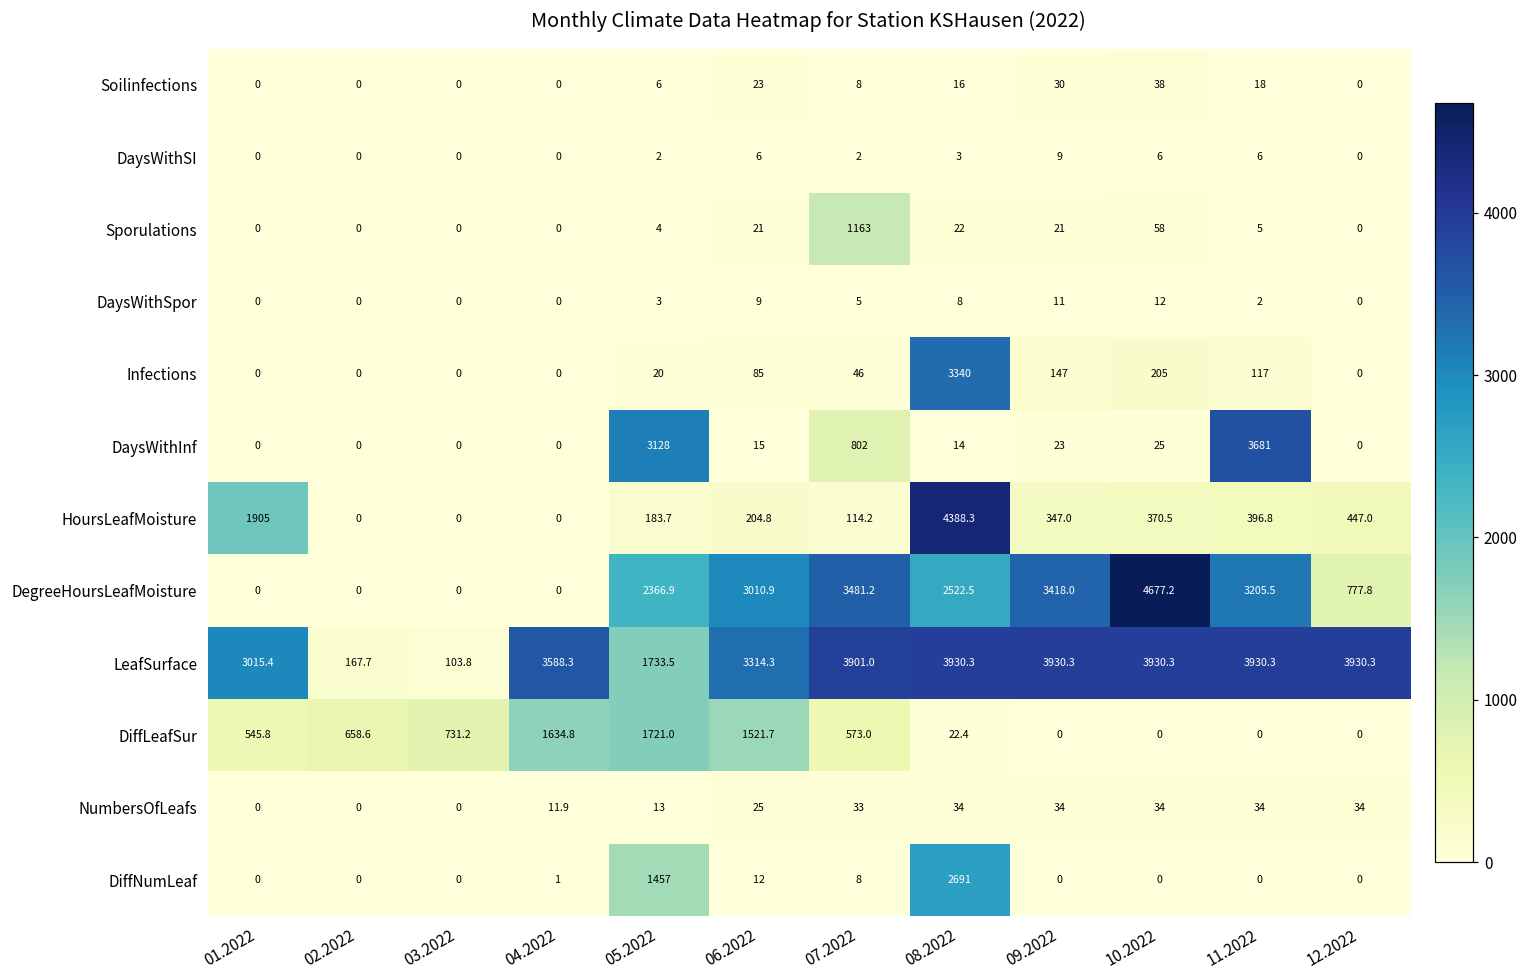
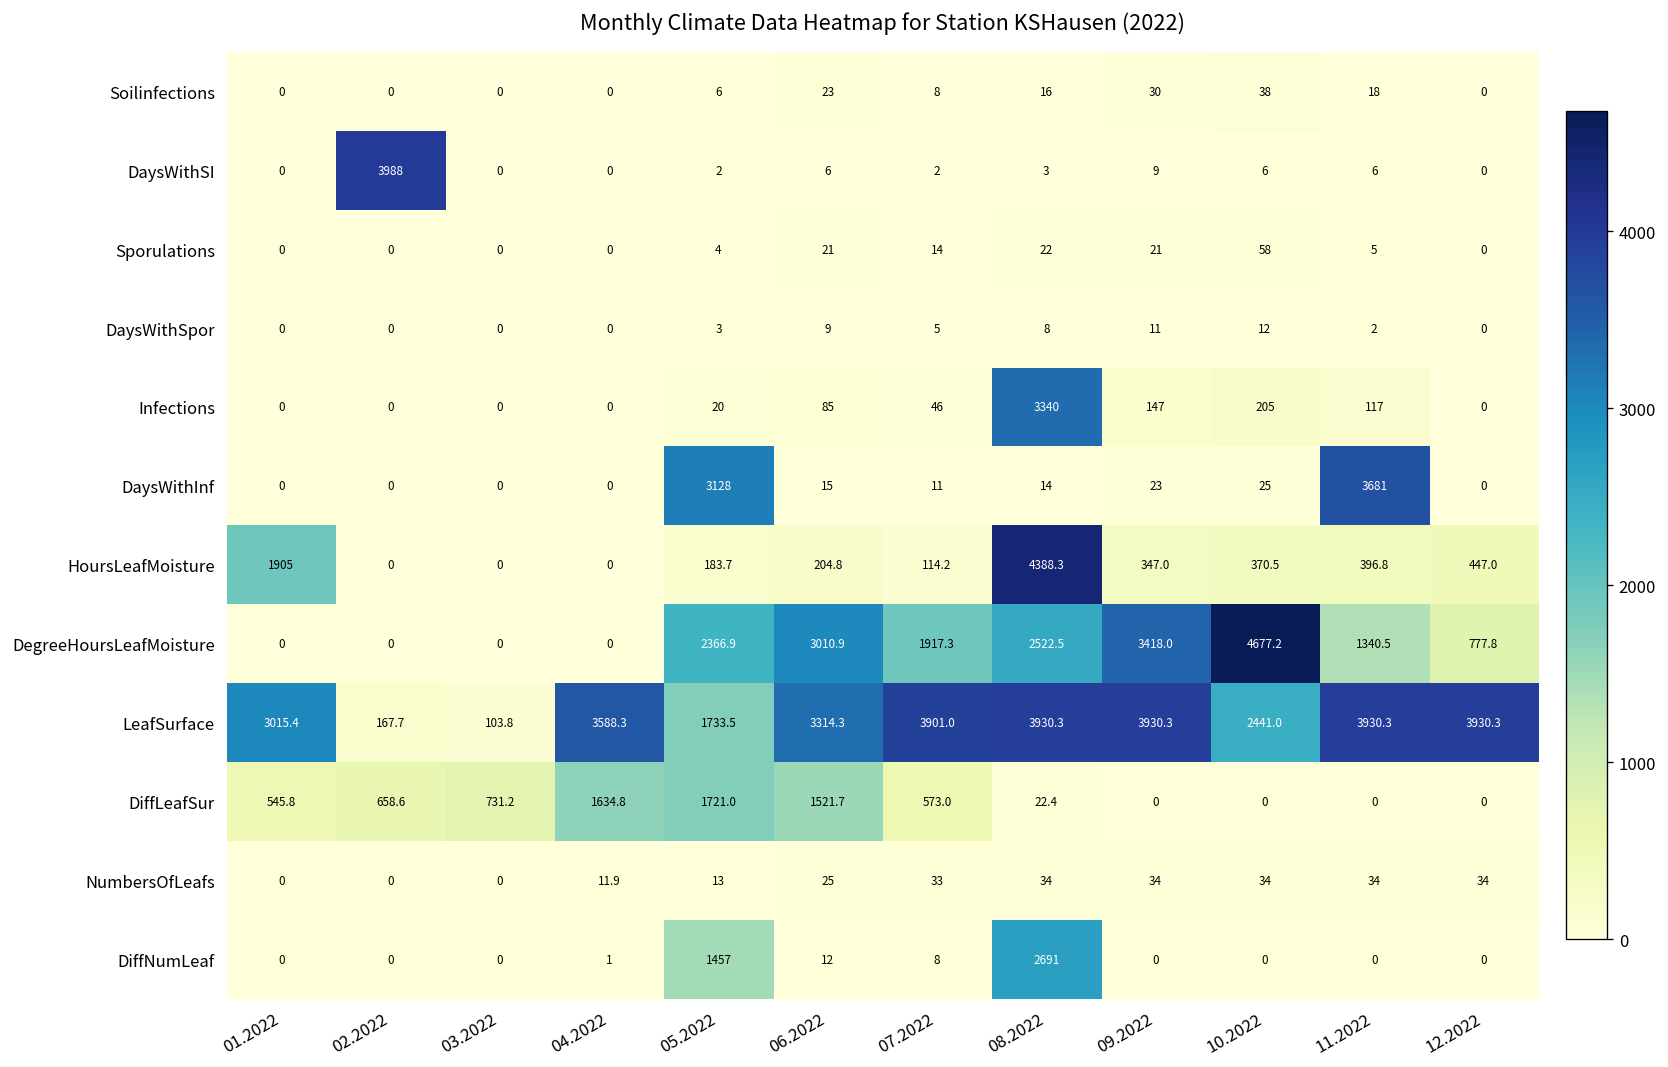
DaysWithSI, 02.2022: 0 -> 3988
Sporulations, 07.2022: 1163 -> 14
DaysWithInf, 07.2022: 802 -> 11
DegreeHoursLeafMoisture, 07.2022: 3481.2 -> 1917.3
DegreeHoursLeafMoisture, 11.2022: 3205.5 -> 1340.5
LeafSurface, 10.2022: 3930.3 -> 2441.0
